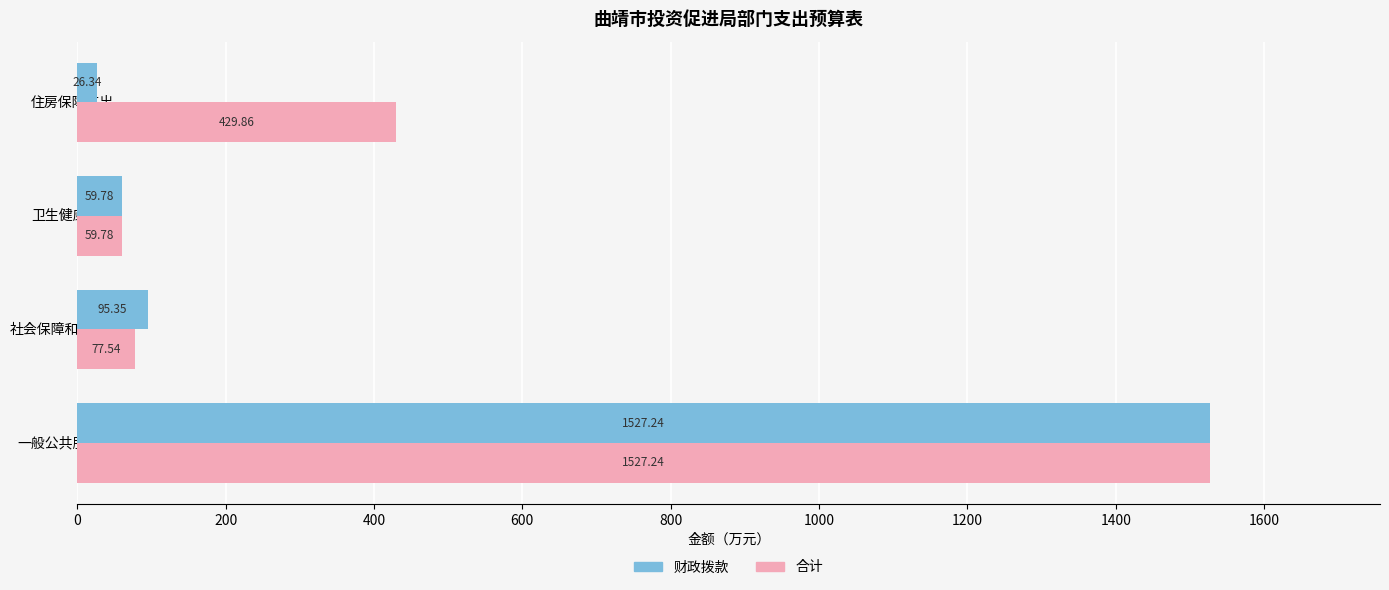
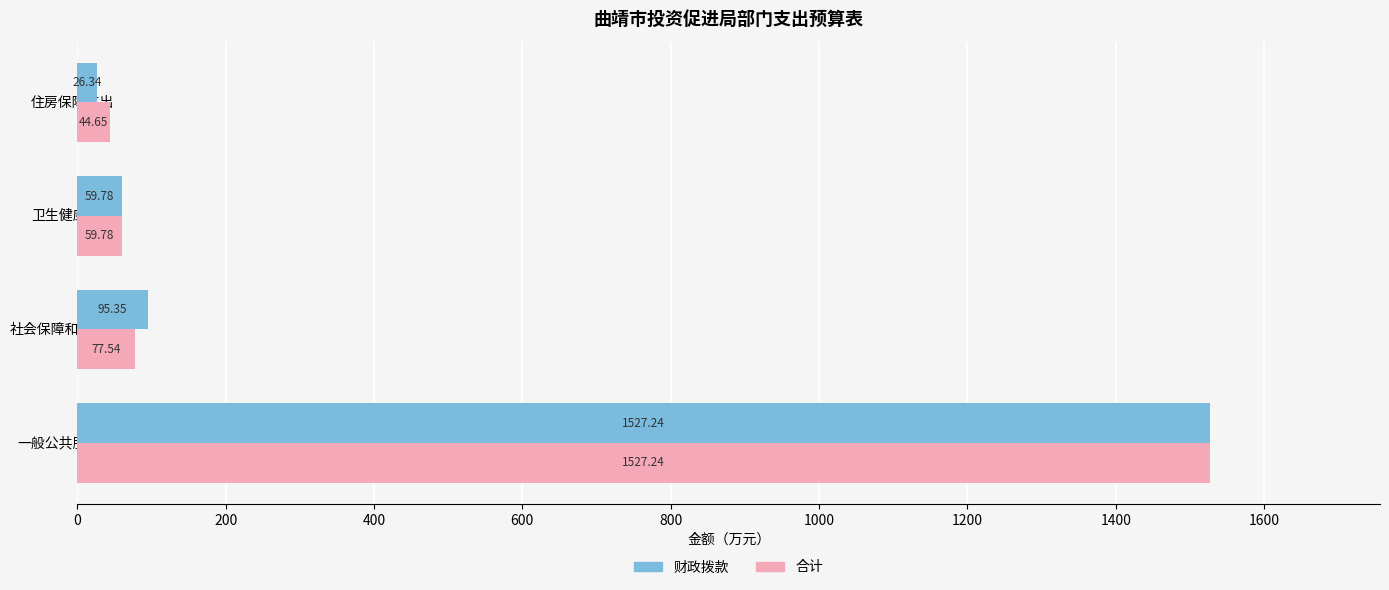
合计, 住房保障支出: 429.86 -> 44.65
